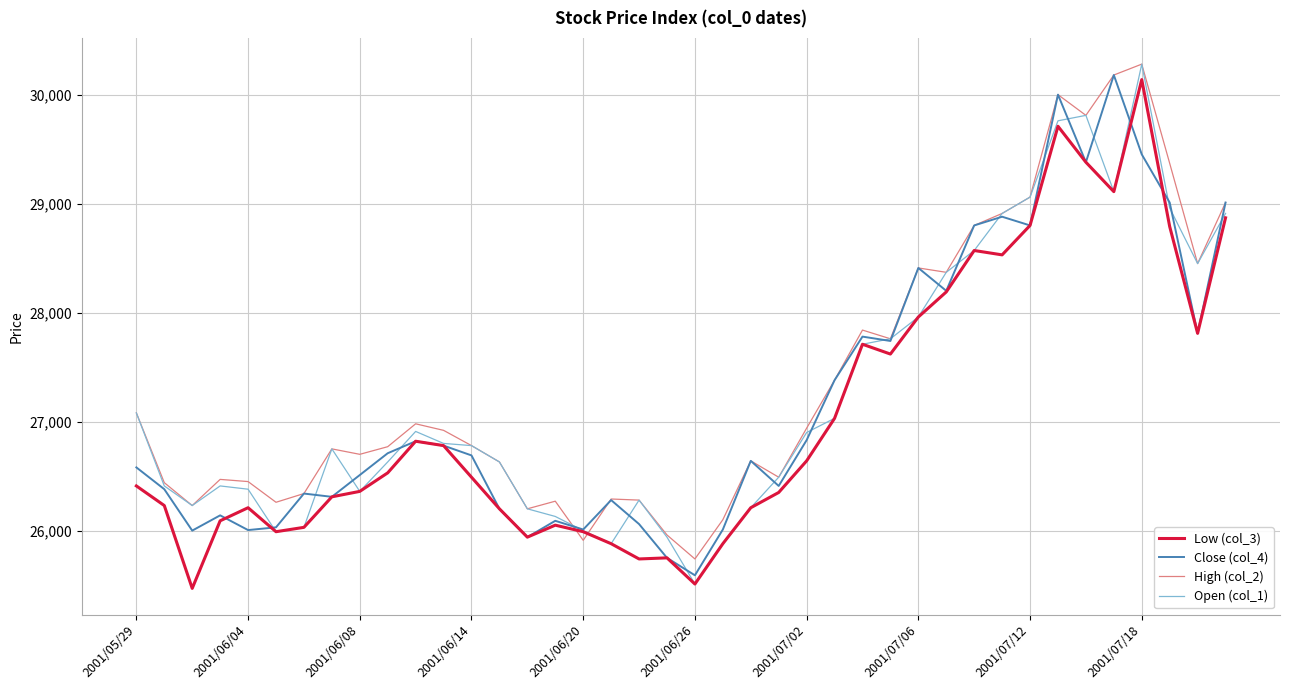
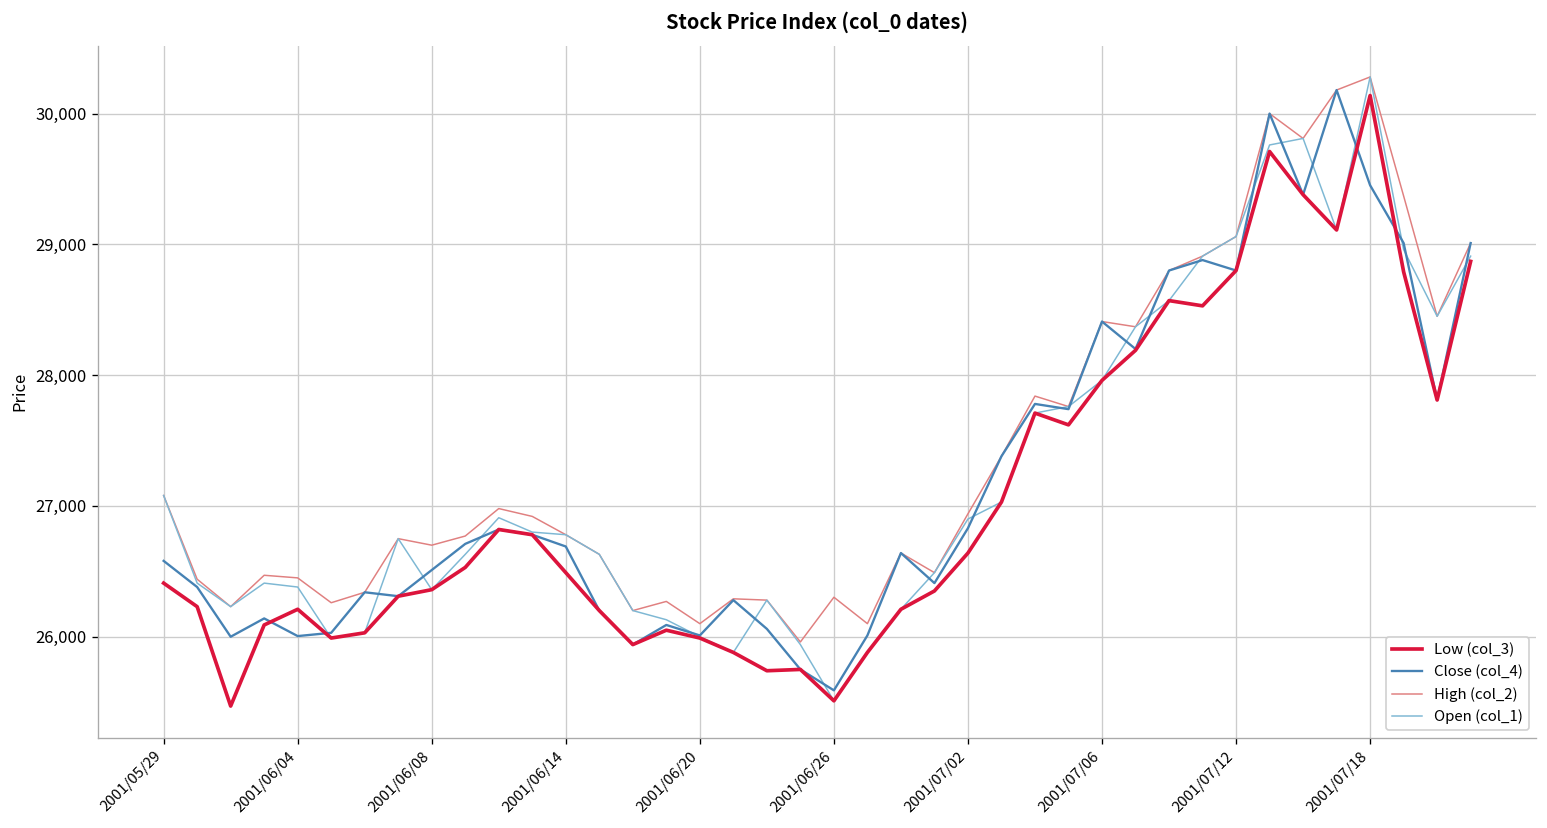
High (col_2), 2001/06/20: 25,910 -> 26,100
High (col_2), 2001/06/26: 25,740 -> 26,300
